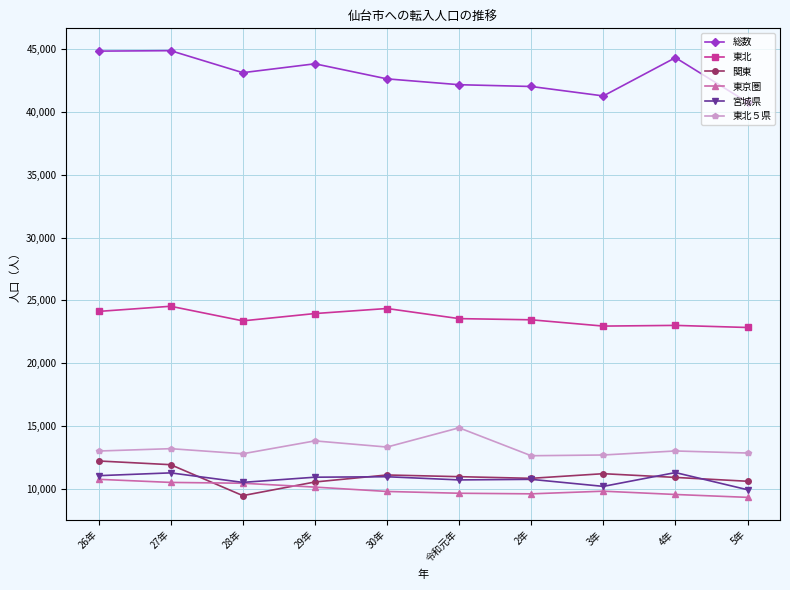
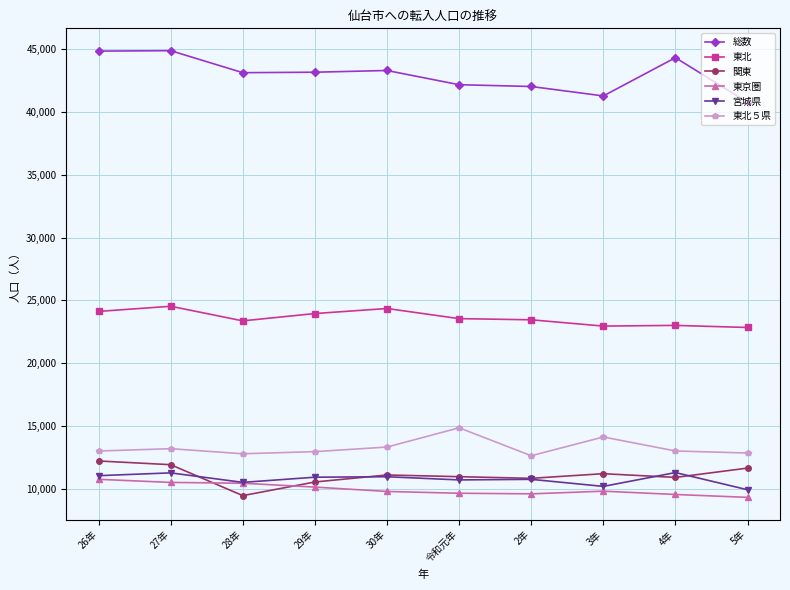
総数, 29年: 43,800 -> 43,100
東北５県, 29年: 13,800 -> 13,000
総数, 30年: 42,600 -> 43,300
東北５県, 3年: 12,700 -> 14,200
関東, 5年: 10,600 -> 11,700
